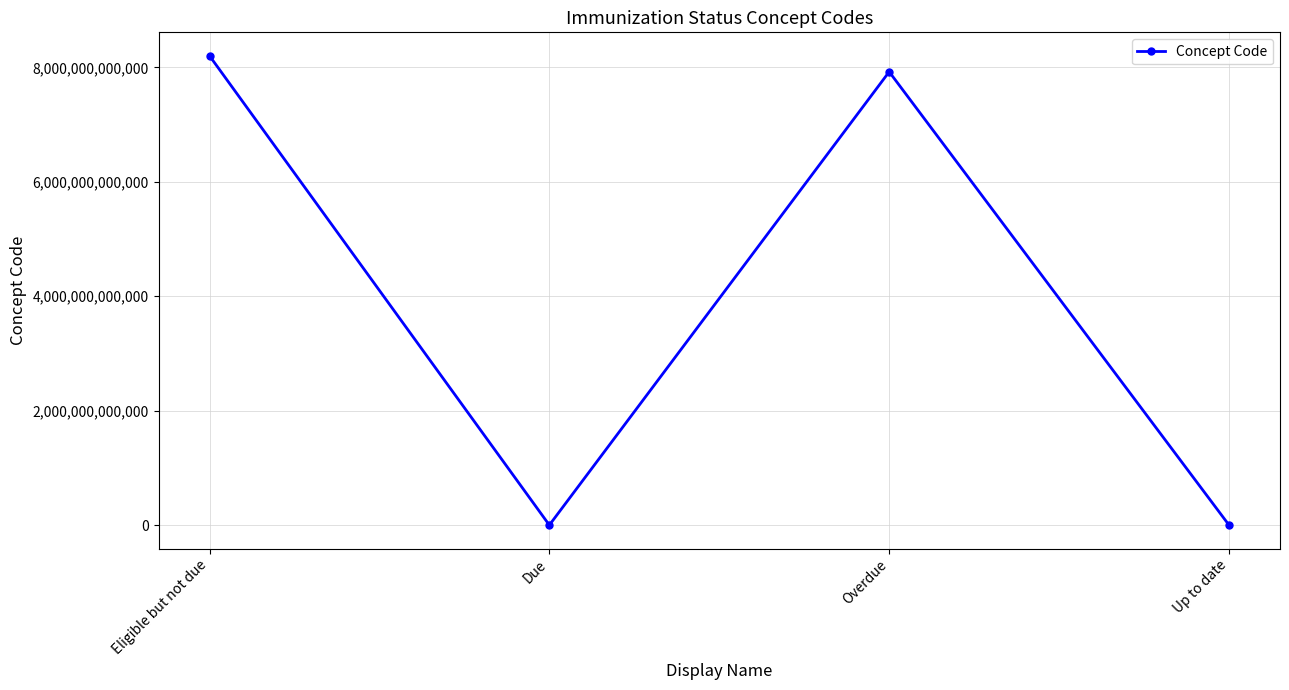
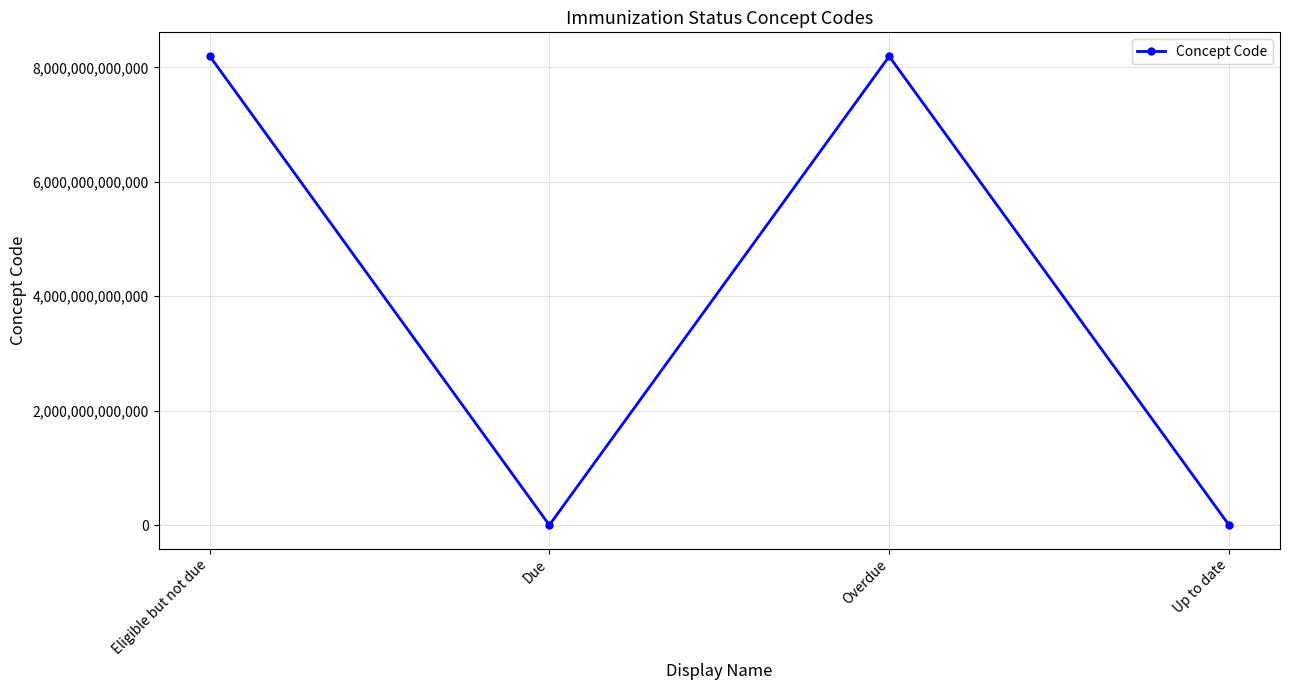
Overdue: 7,900,000,000,000 -> 8,200,000,000,000
